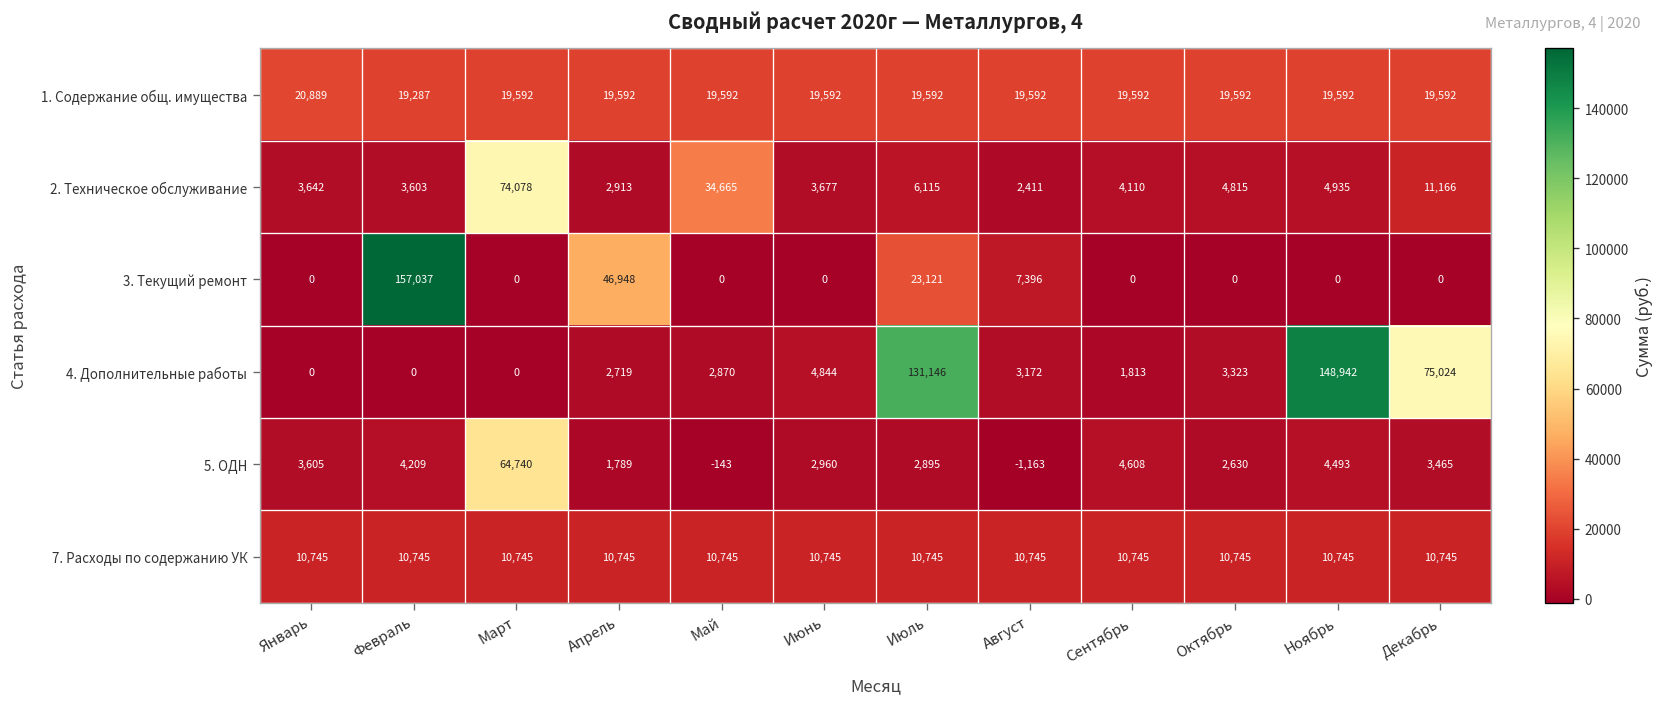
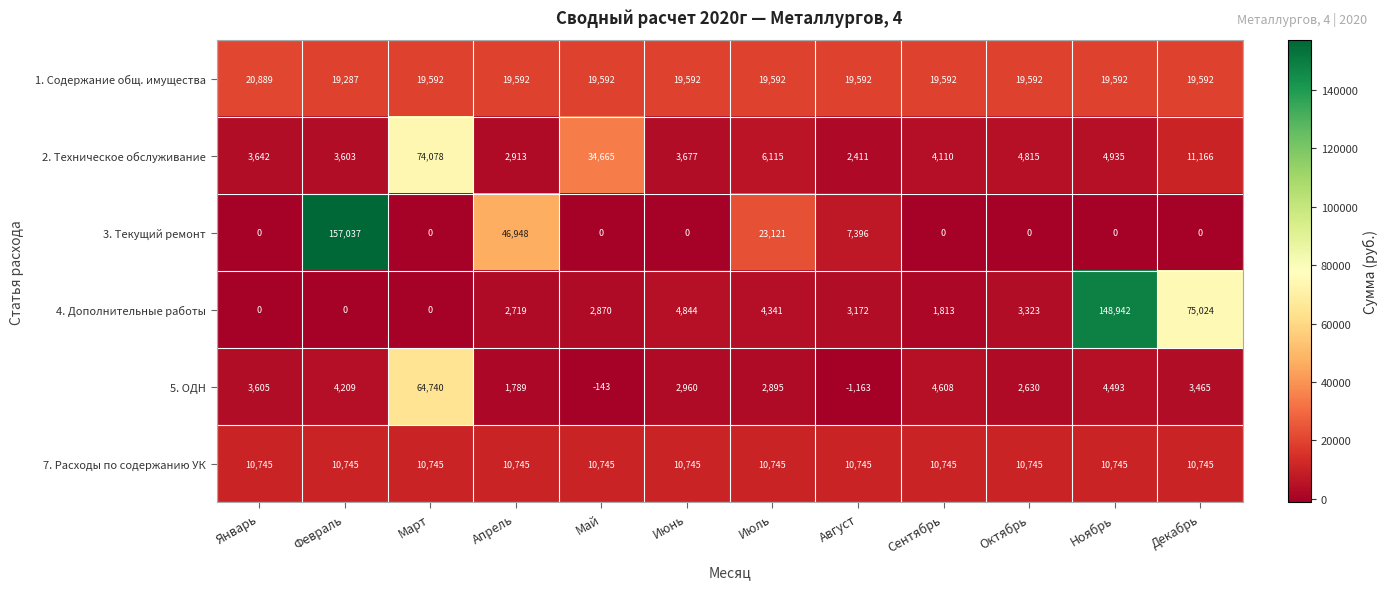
4. Дополнительные работы, Июль: 131,146 -> 4,341
